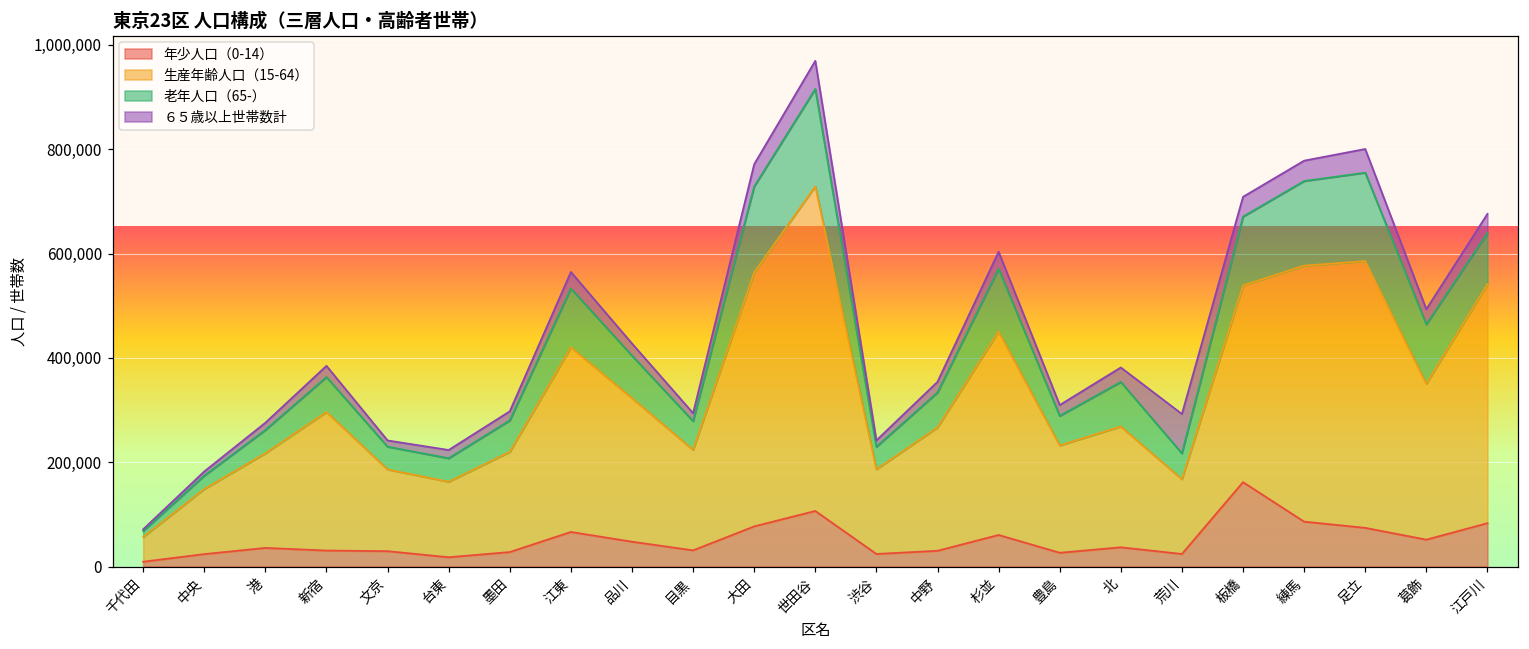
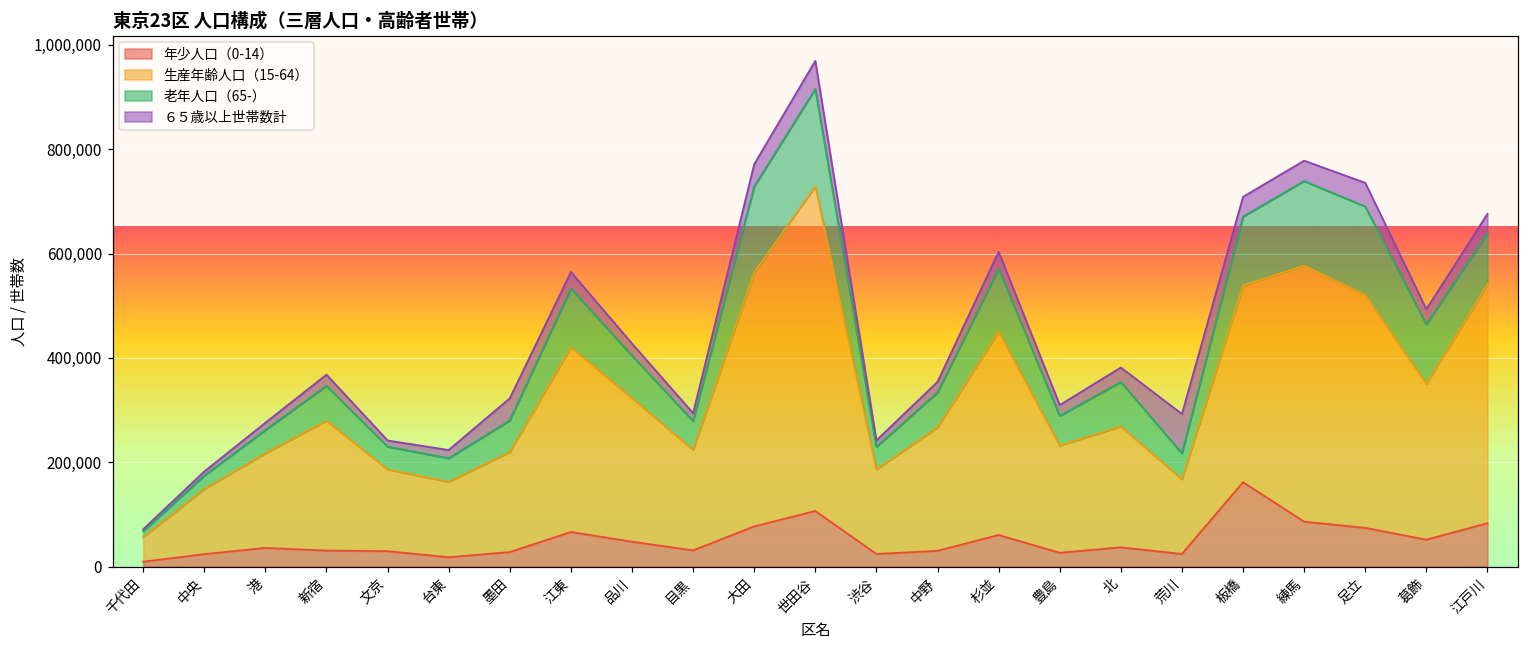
生産年齢人口（15-64）, 新宿: 270,000 -> 250,000
６５歳以上世帯数計, 墨田: 20,000 -> 40,000
生産年齢人口（15-64）, 足立: 510,000 -> 450,000
